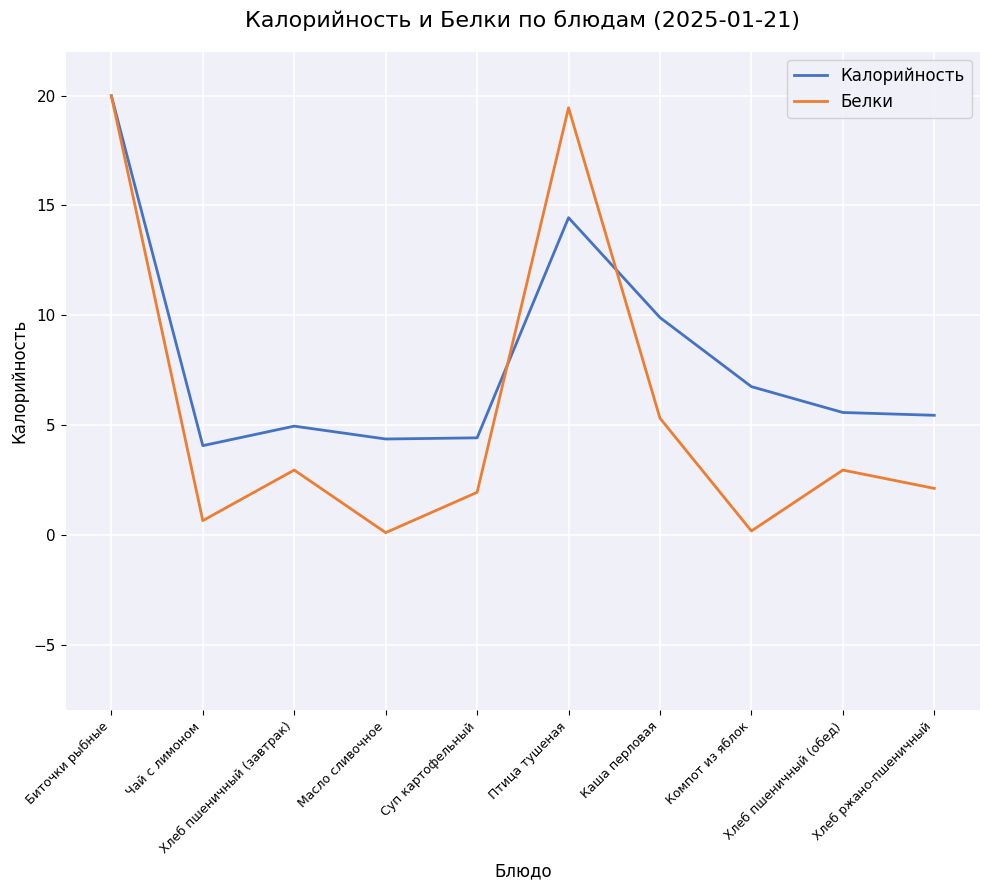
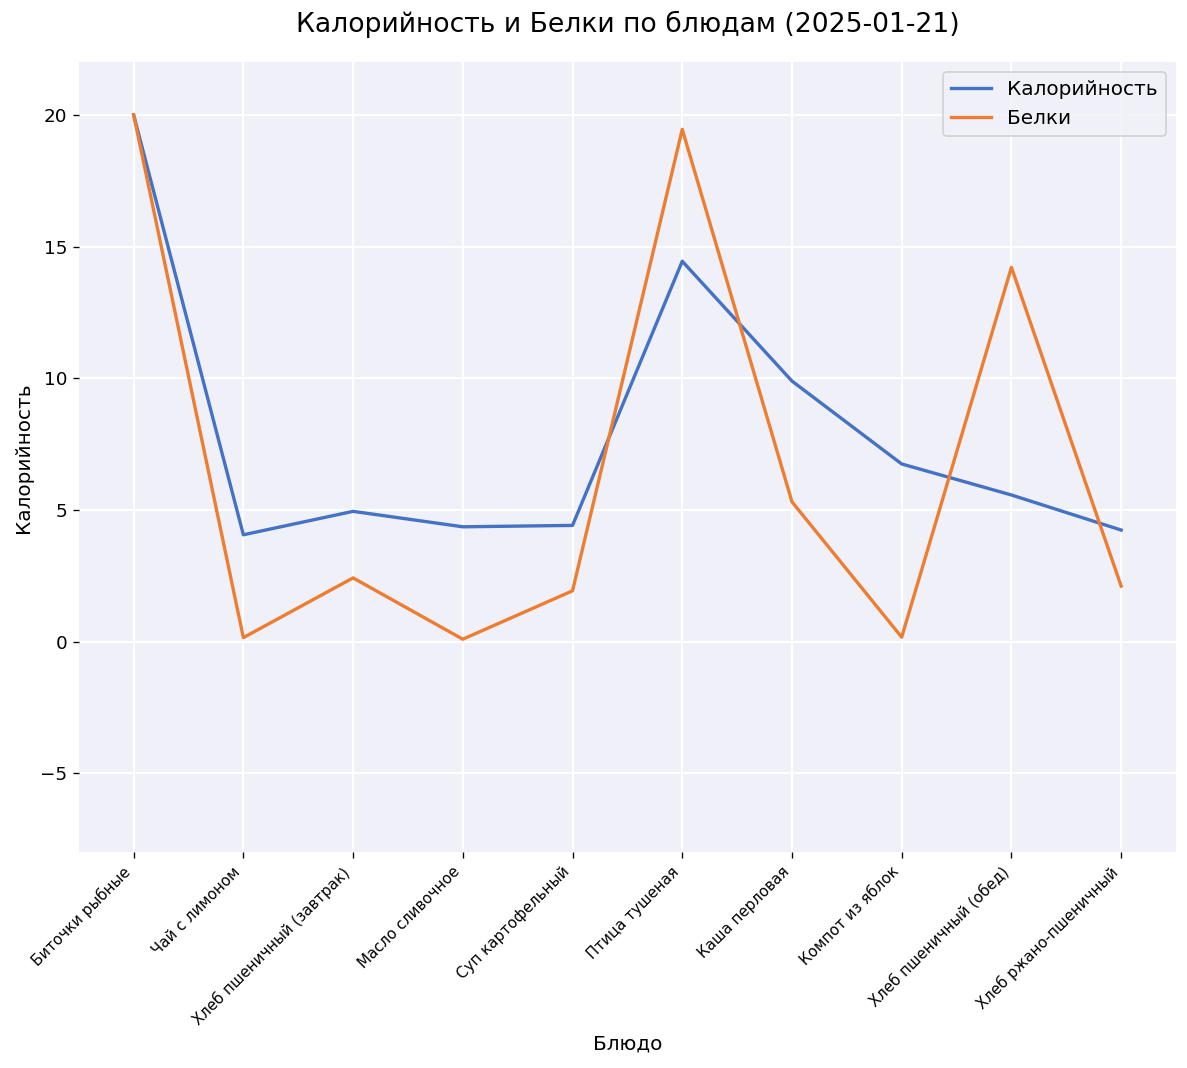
Белки, Чай с лимоном: 0.6 -> 0.2
Белки, Хлеб пшеничный (завтрак): 2.9 -> 2.4
Белки, Хлеб пшеничный (обед): 2.9 -> 14.2
Калорийность, Хлеб ржано-пшеничный: 5.4 -> 4.2
